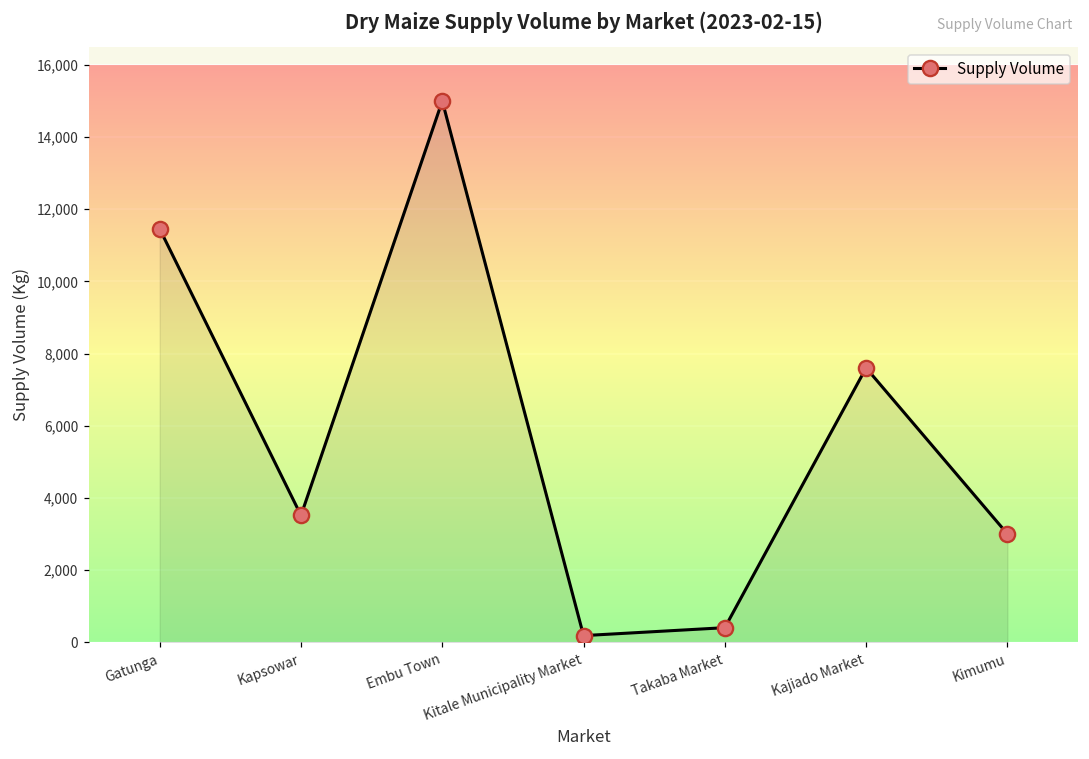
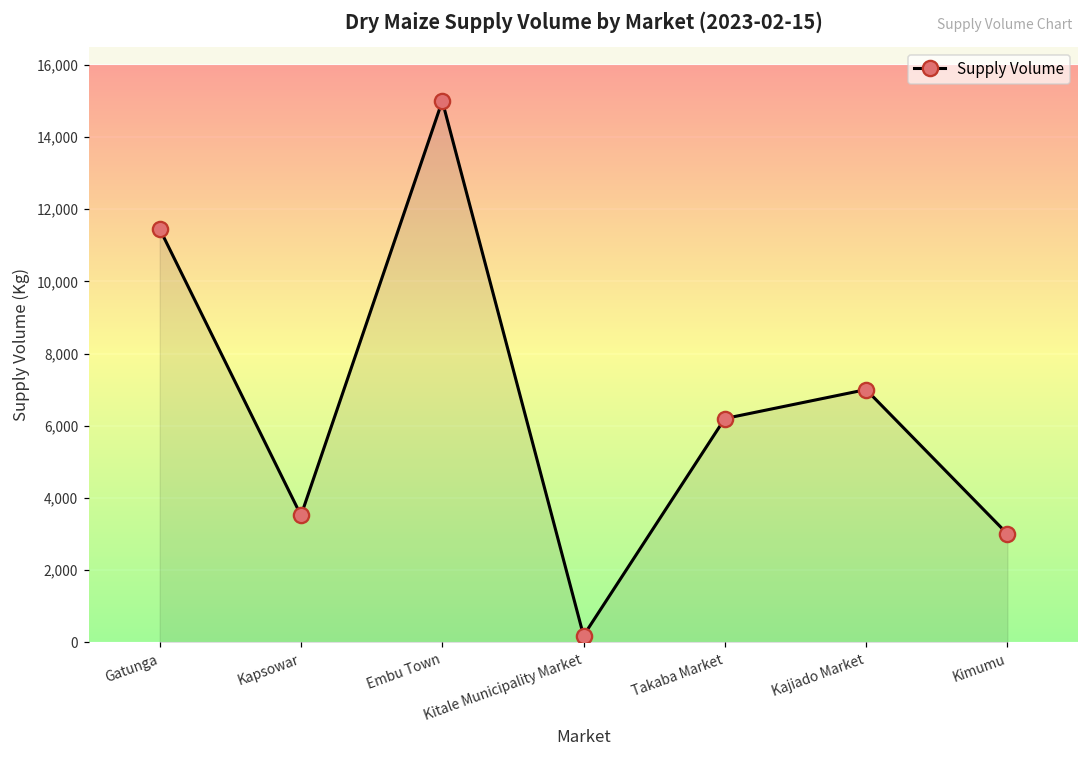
Takaba Market: 400 -> 6,200
Kajiado Market: 7,600 -> 7,000
